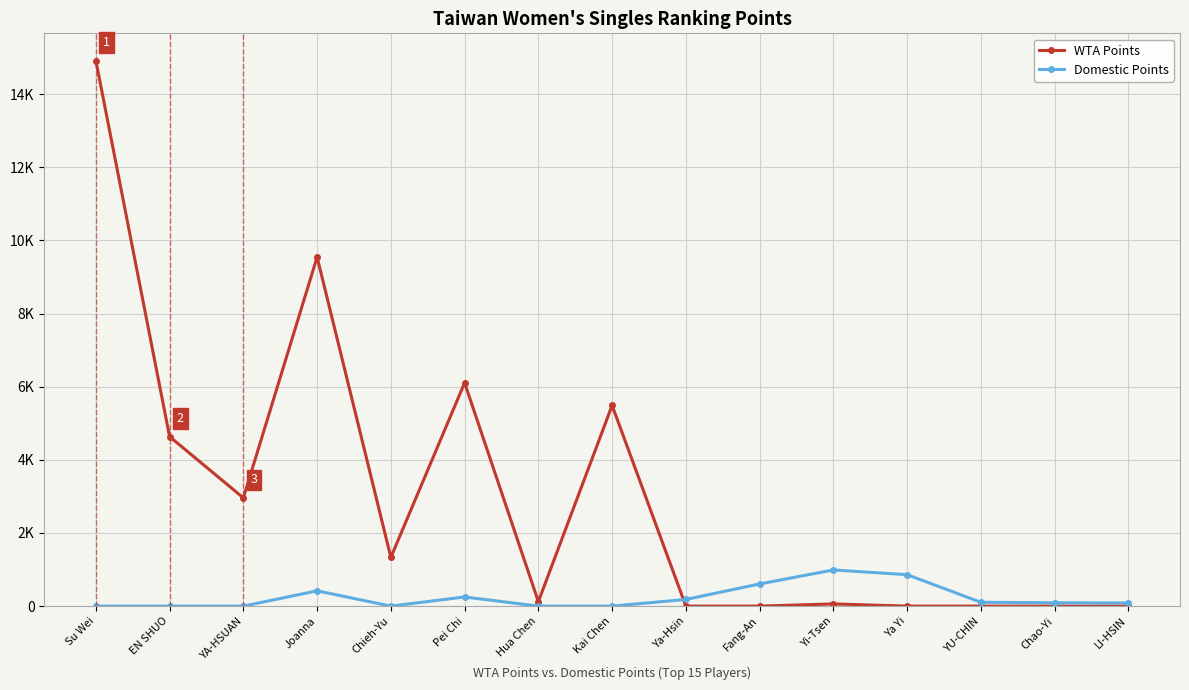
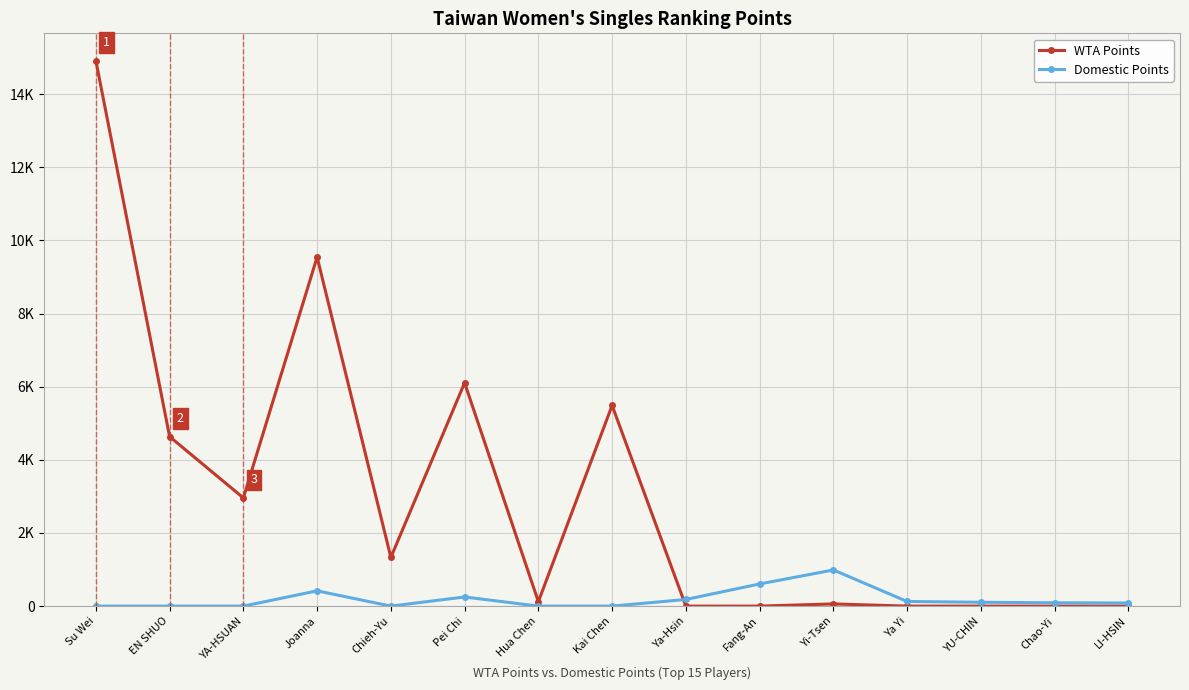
Domestic Points, Ya Yi: 900 -> 100
